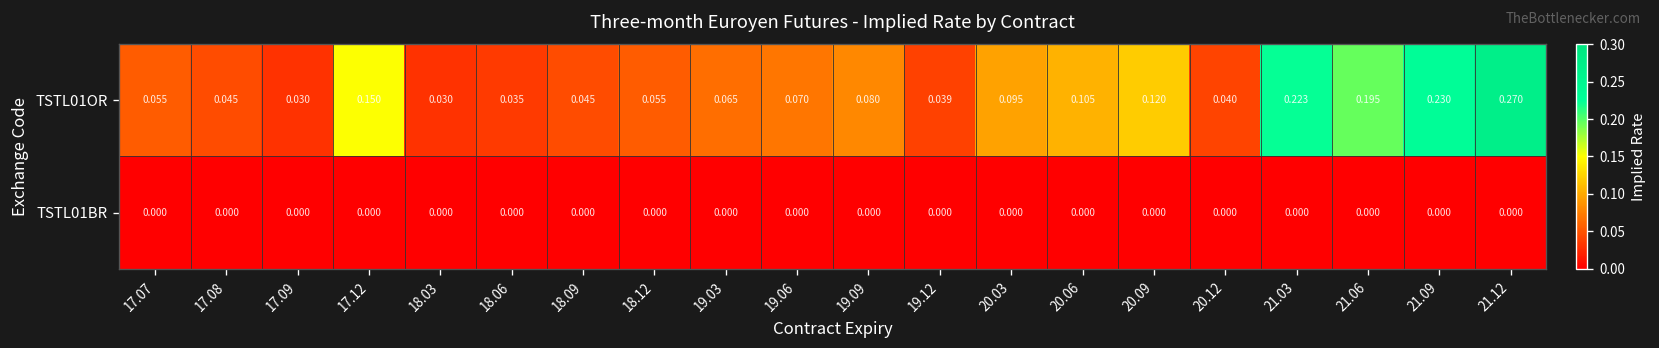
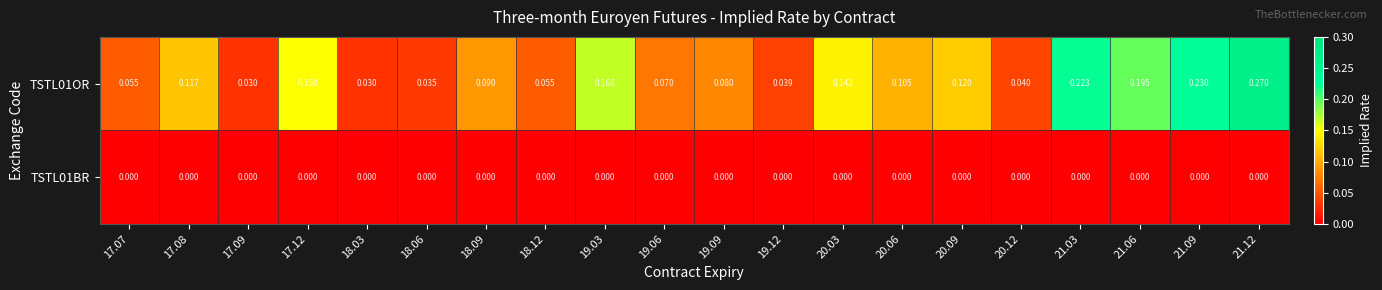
TSTL01OR, 17.08: 0.045 -> 0.117
TSTL01OR, 18.09: 0.045 -> 0.090
TSTL01OR, 19.03: 0.065 -> 0.168
TSTL01OR, 20.03: 0.095 -> 0.142
